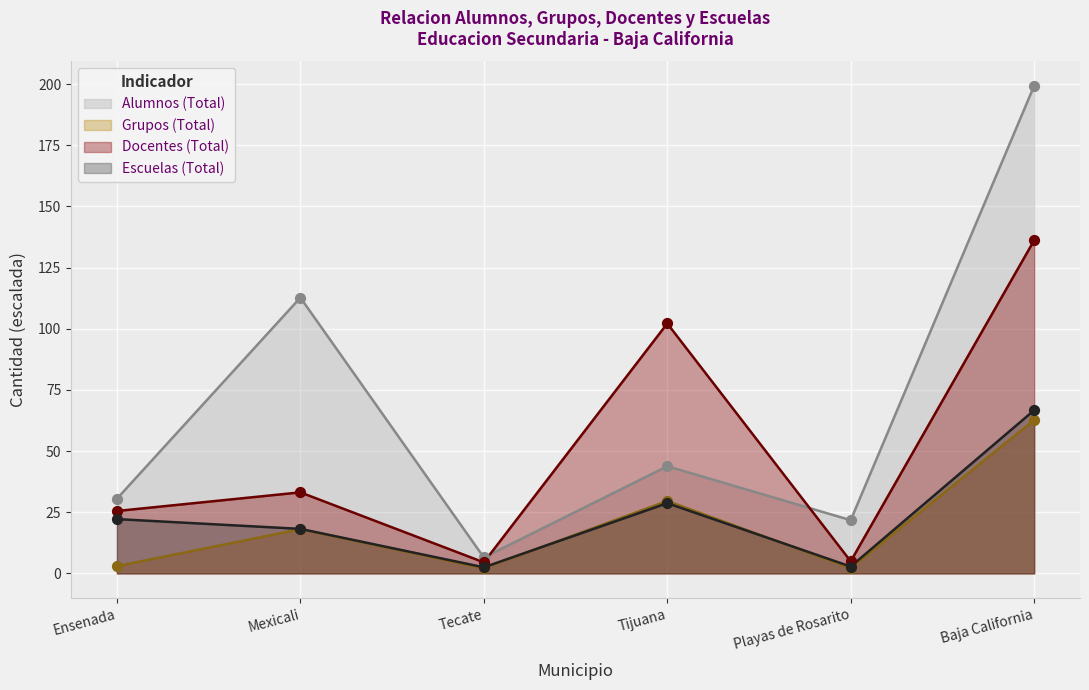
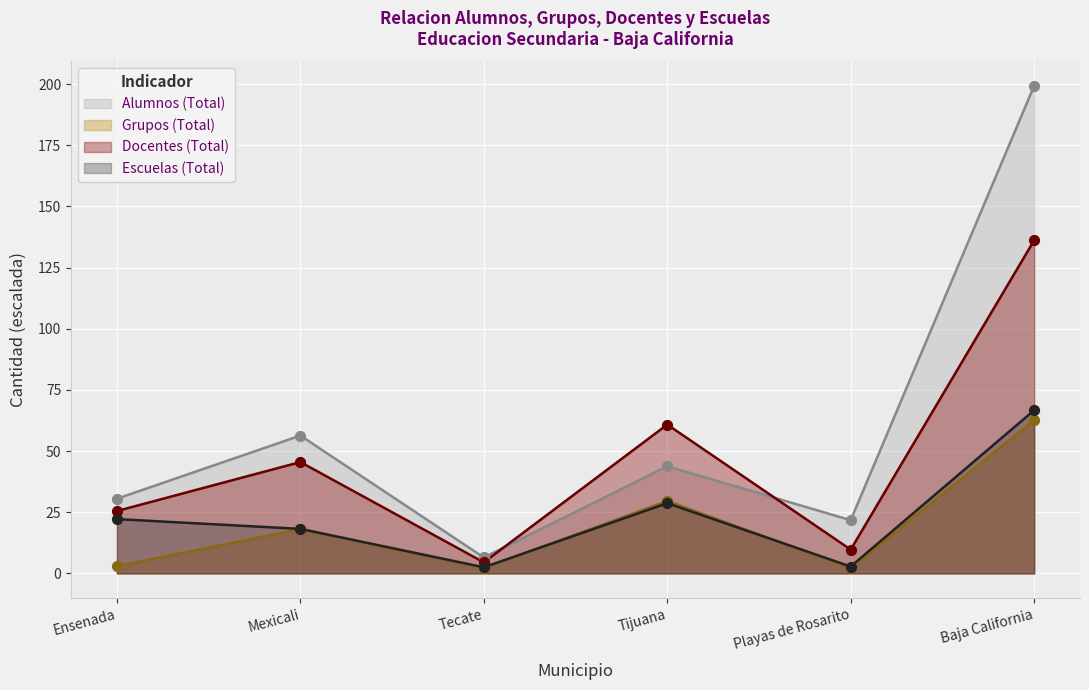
Alumnos (Total), Mexicali: 113 -> 56
Docentes (Total), Mexicali: 33 -> 46
Docentes (Total), Tijuana: 102 -> 61
Docentes (Total), Playas de Rosarito: 5 -> 10
